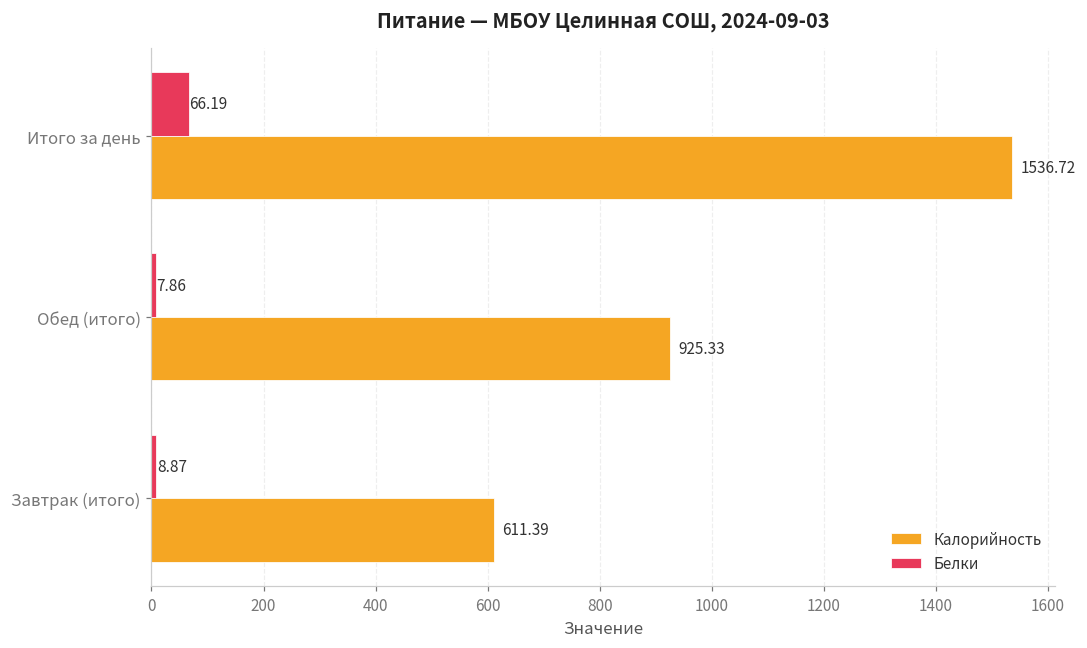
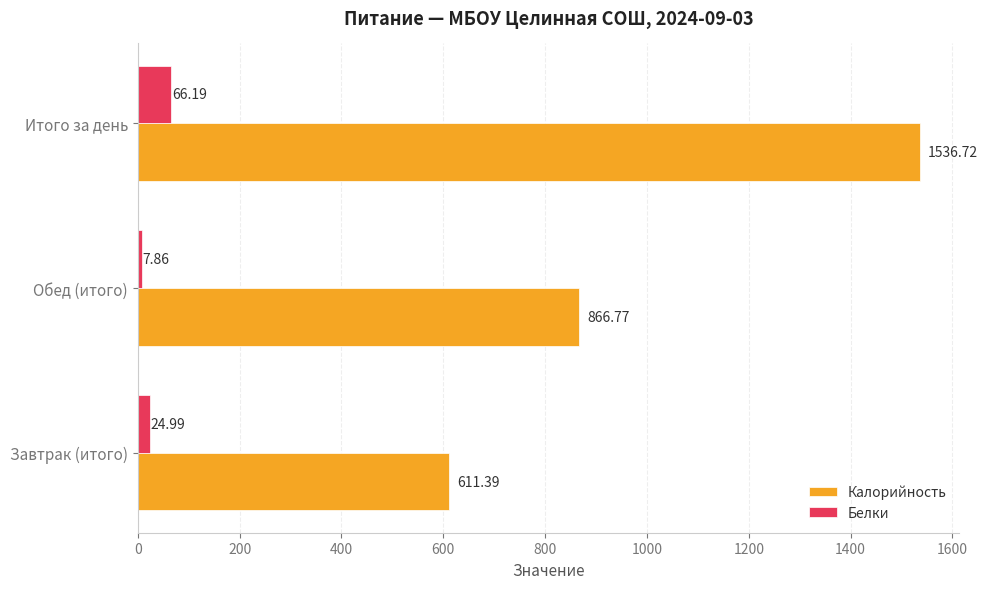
Калорийность, Обед (итого): 925.33 -> 866.77
Белки, Завтрак (итого): 8.87 -> 24.99
